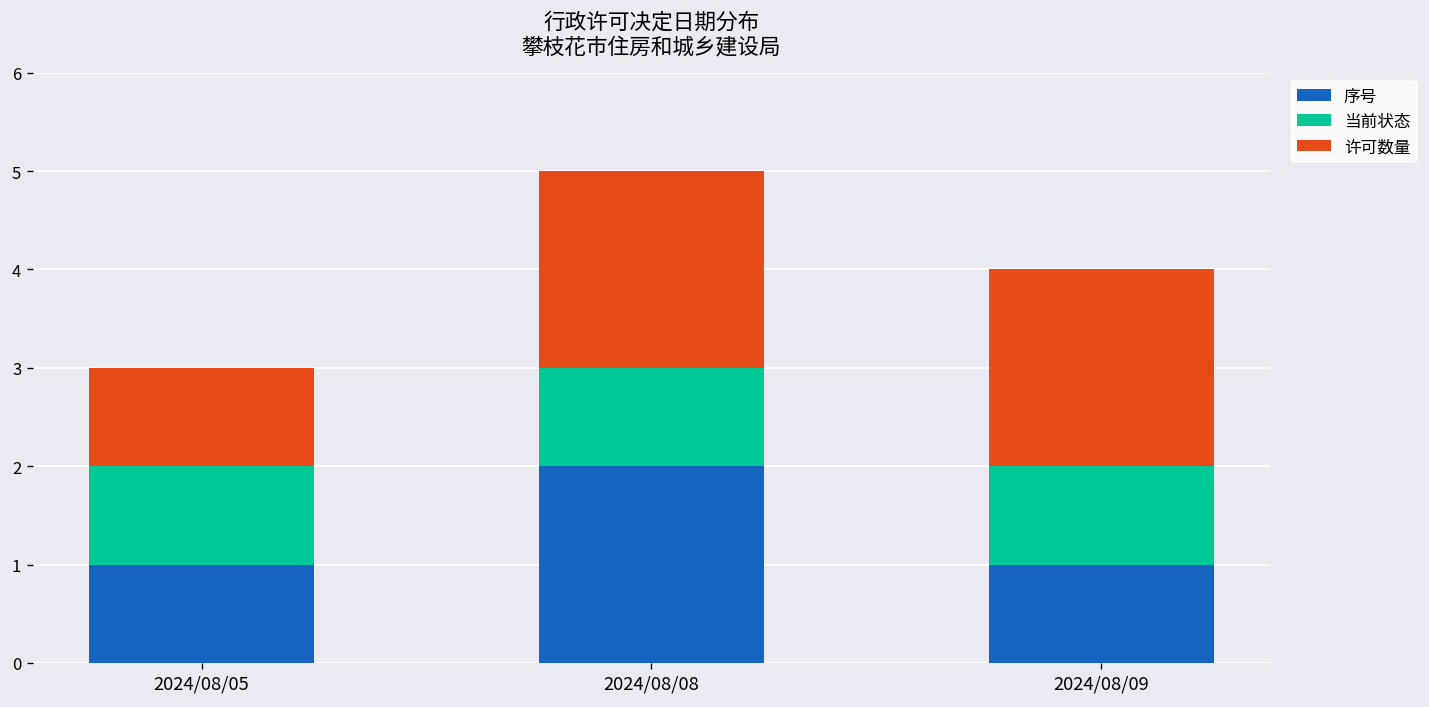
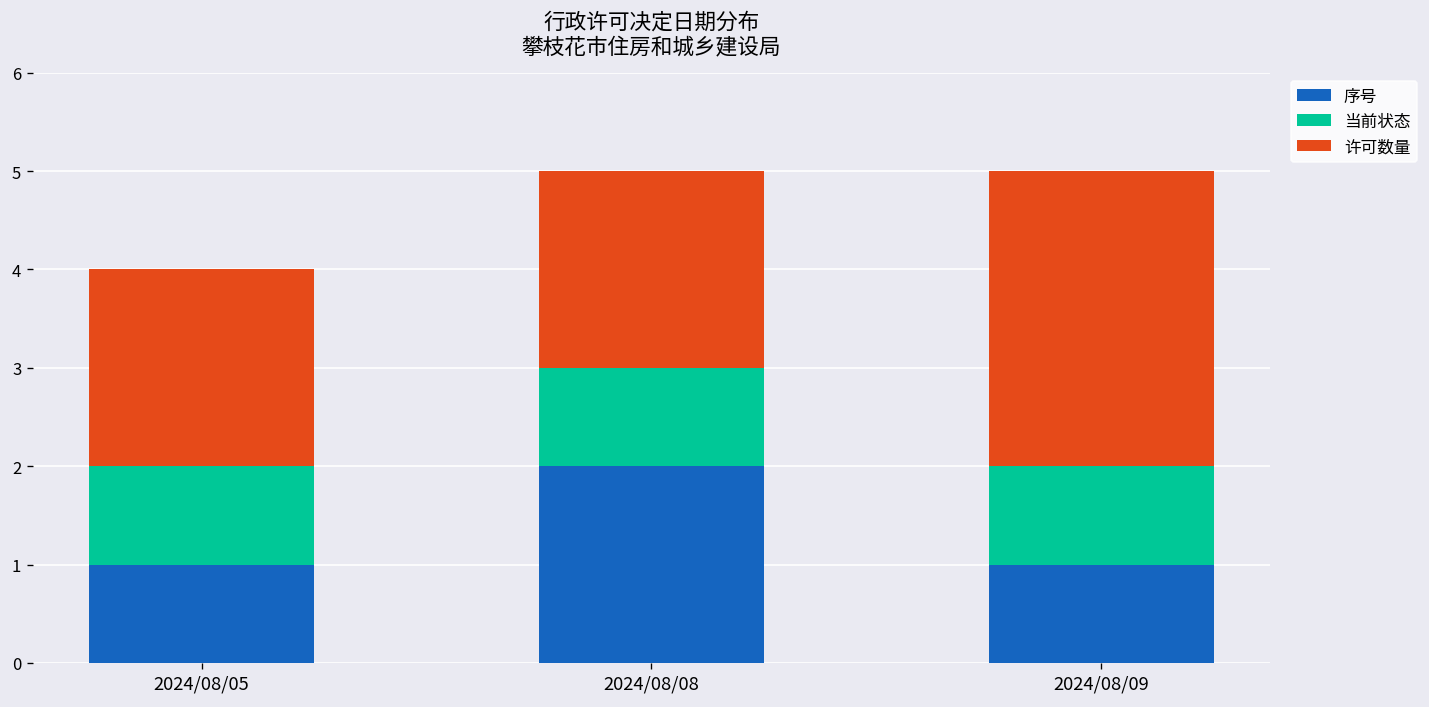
许可数量, 2024/08/05: 1 -> 2
许可数量, 2024/08/09: 2 -> 3
